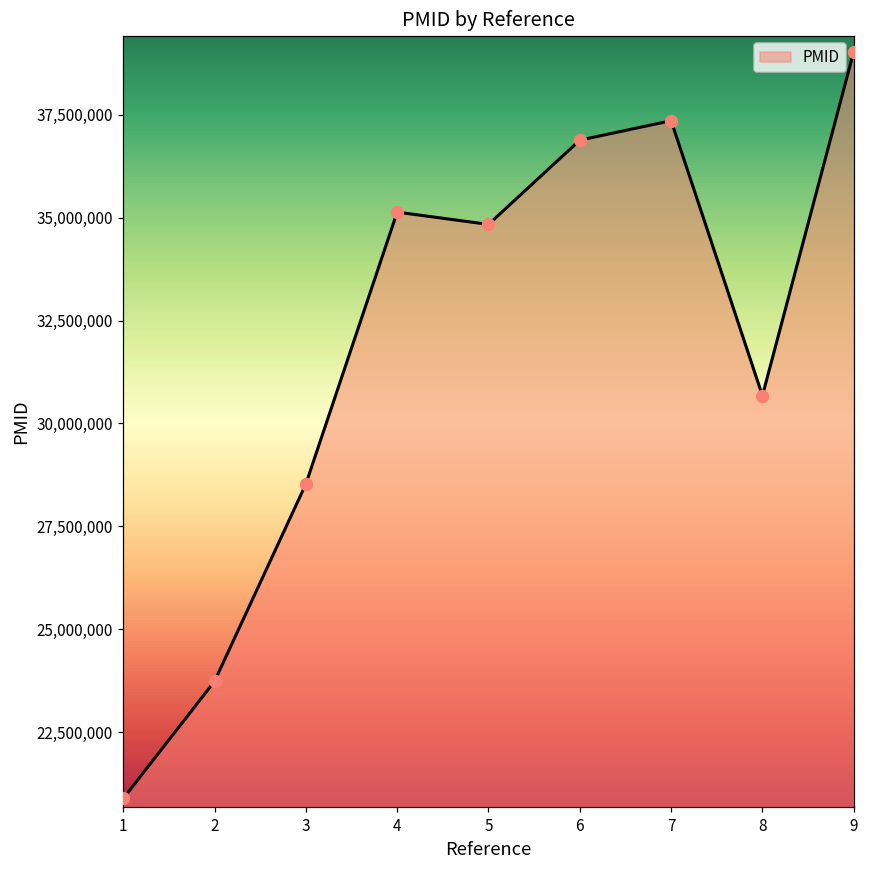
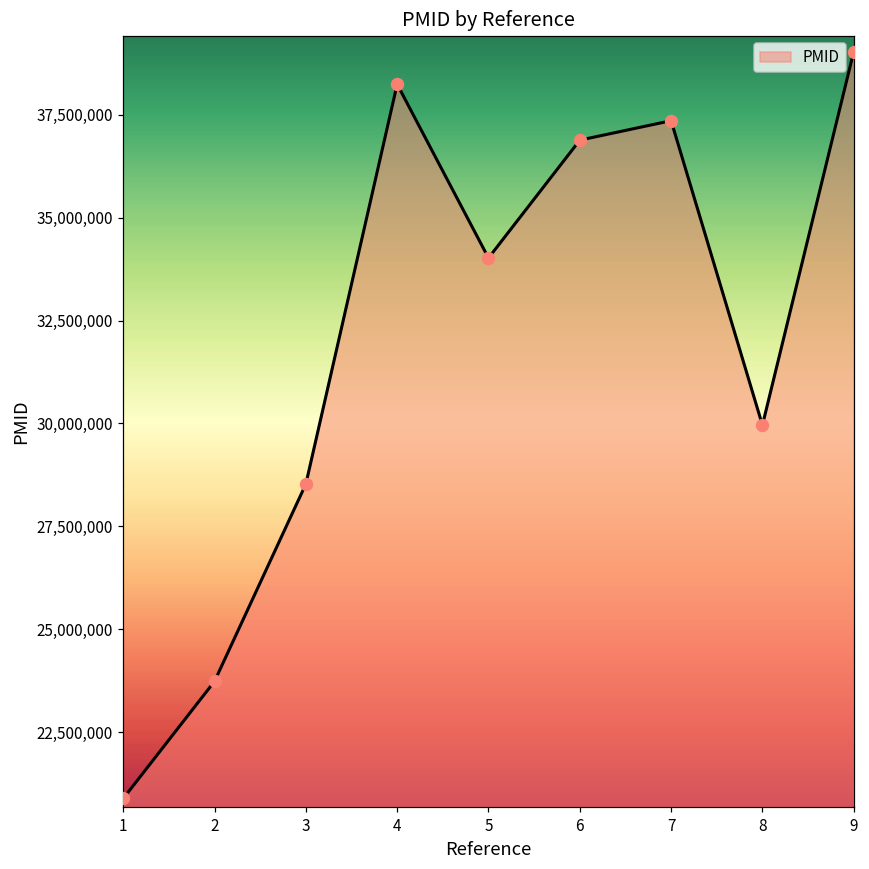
4: 35,100,000 -> 38,200,000
5: 34,800,000 -> 34,000,000
8: 30,700,000 -> 30,000,000
